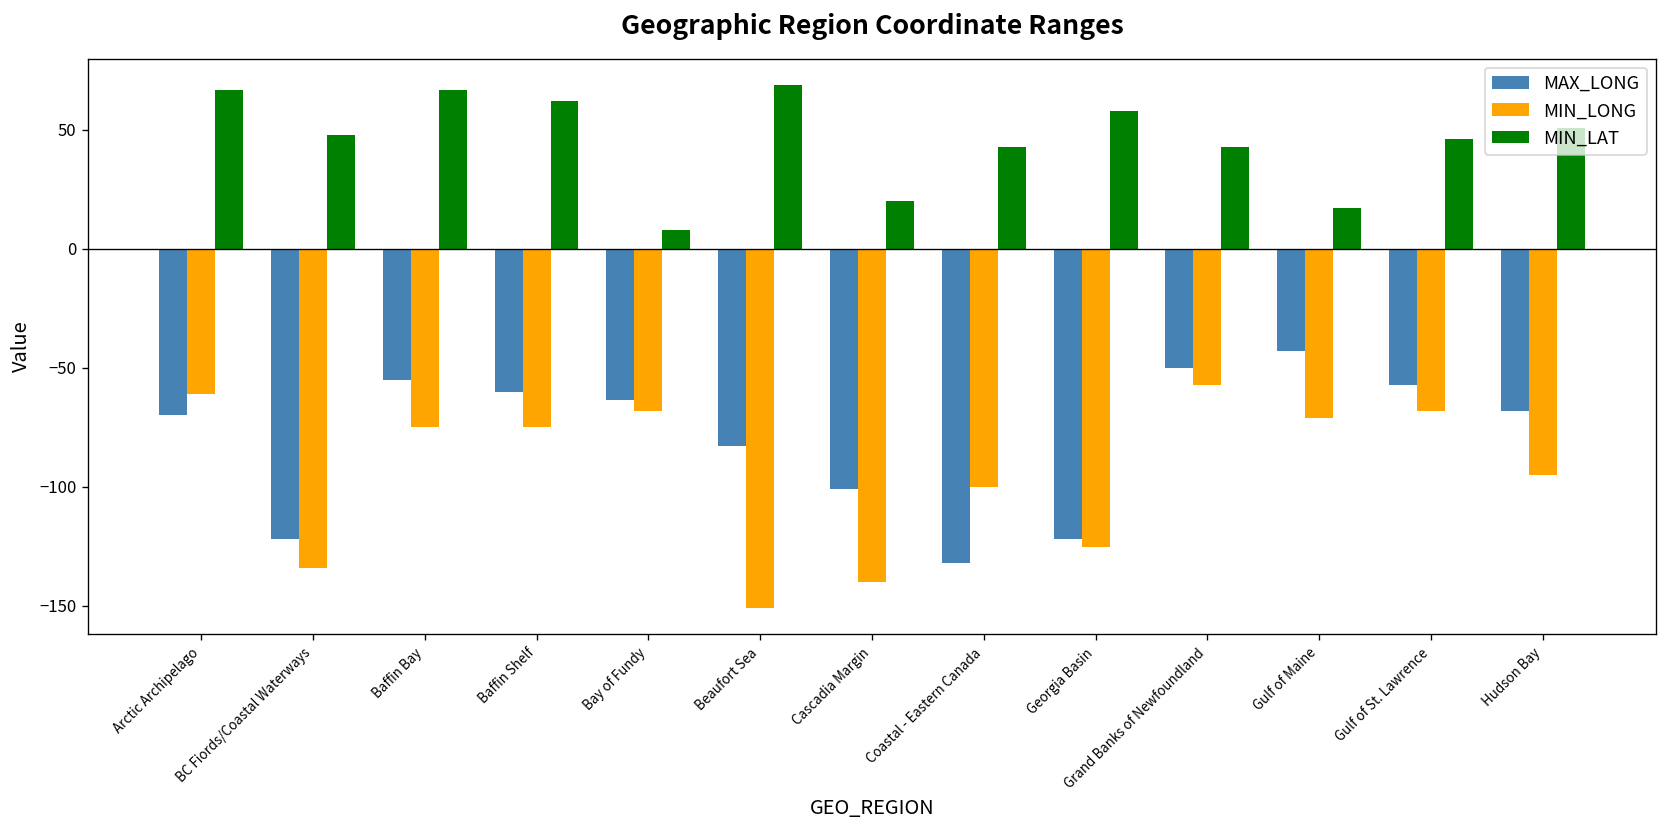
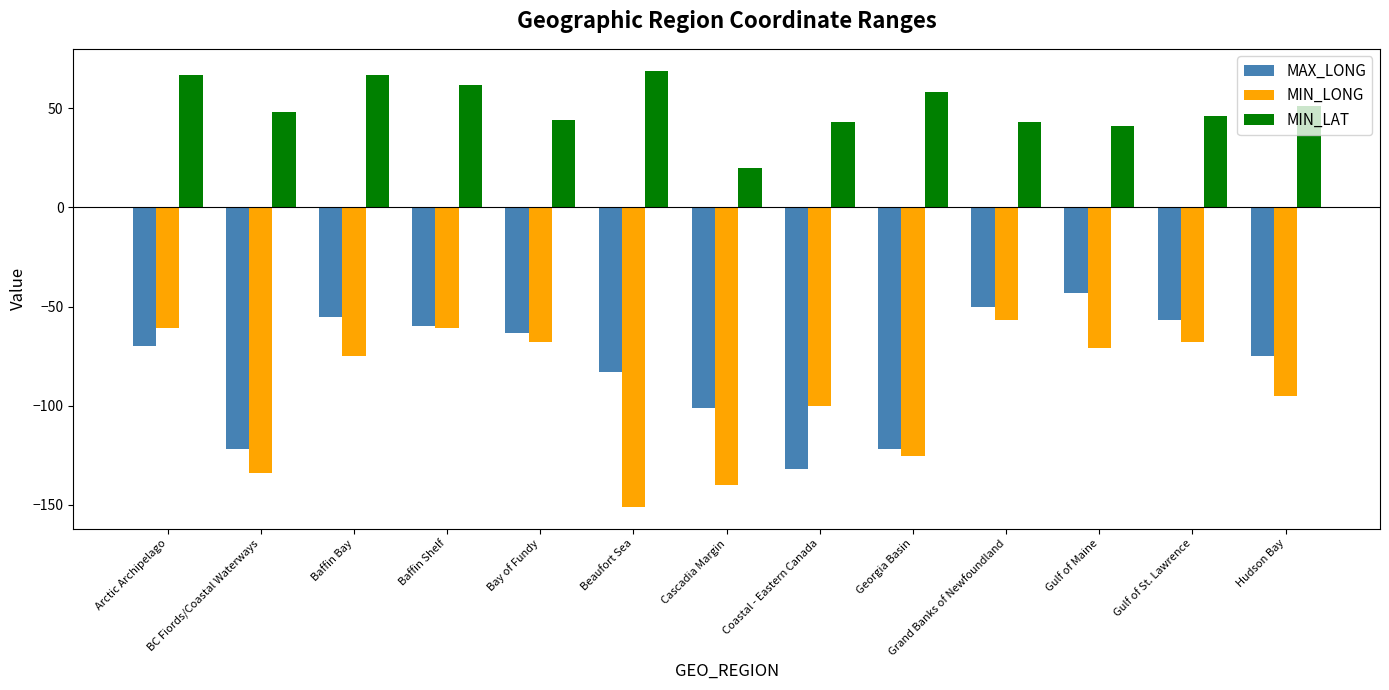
MIN_LONG, Baffin Shelf: -75 -> -61
MIN_LAT, Bay of Fundy: 8 -> 44
MIN_LAT, Gulf of Maine: 17 -> 41
MAX_LONG, Hudson Bay: -68 -> -75
